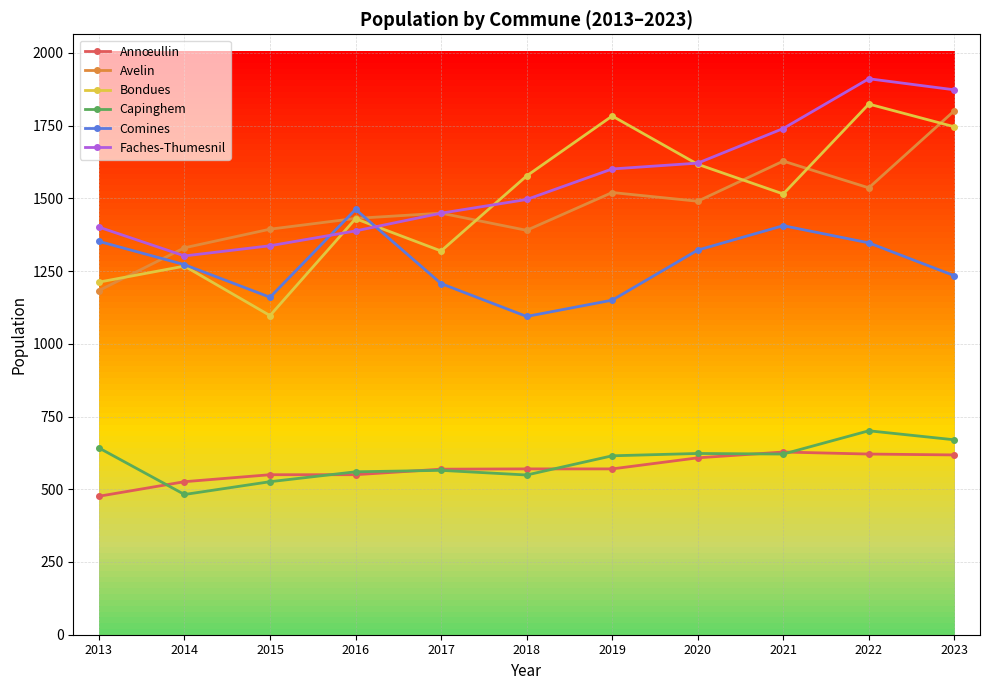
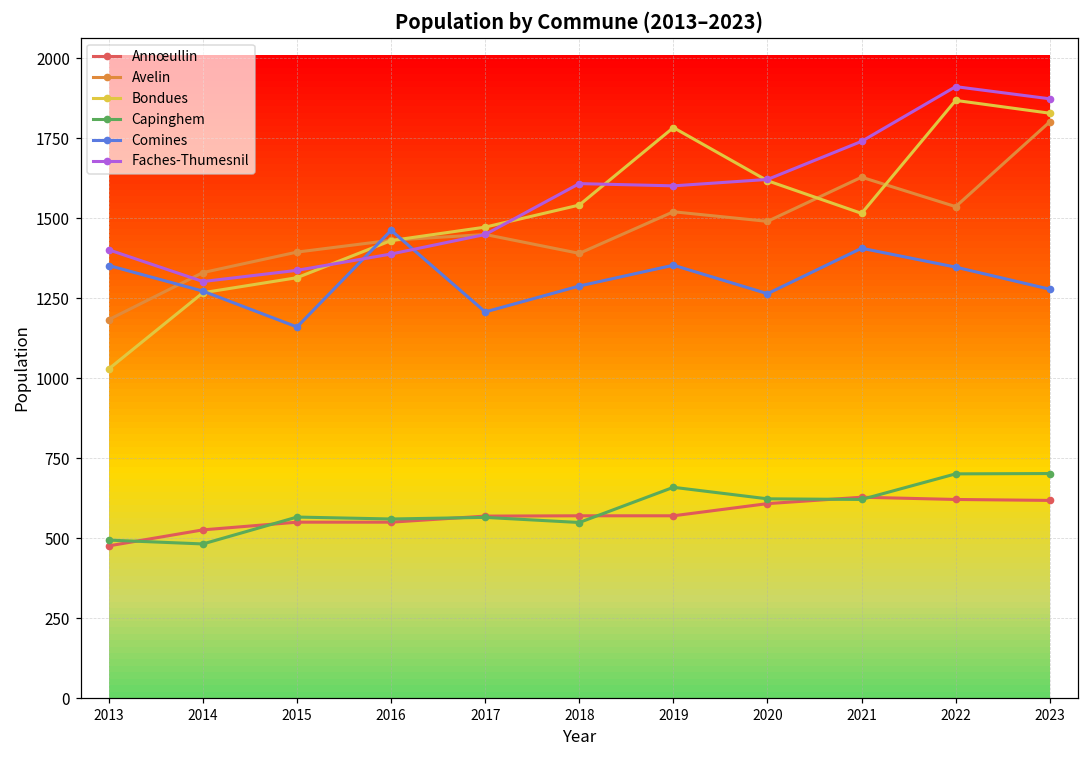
Bondues, 2013: 1210 -> 1030
Capinghem, 2013: 640 -> 490
Bondues, 2015: 1100 -> 1310
Capinghem, 2015: 530 -> 570
Bondues, 2017: 1320 -> 1470
Bondues, 2018: 1580 -> 1540
Comines, 2018: 1090 -> 1290
Faches-Thumesnil, 2018: 1500 -> 1610
Capinghem, 2019: 620 -> 660
Comines, 2019: 1150 -> 1350
Comines, 2020: 1320 -> 1260
Bondues, 2022: 1820 -> 1870
Bondues, 2023: 1750 -> 1830
Capinghem, 2023: 670 -> 700
Comines, 2023: 1230 -> 1280
